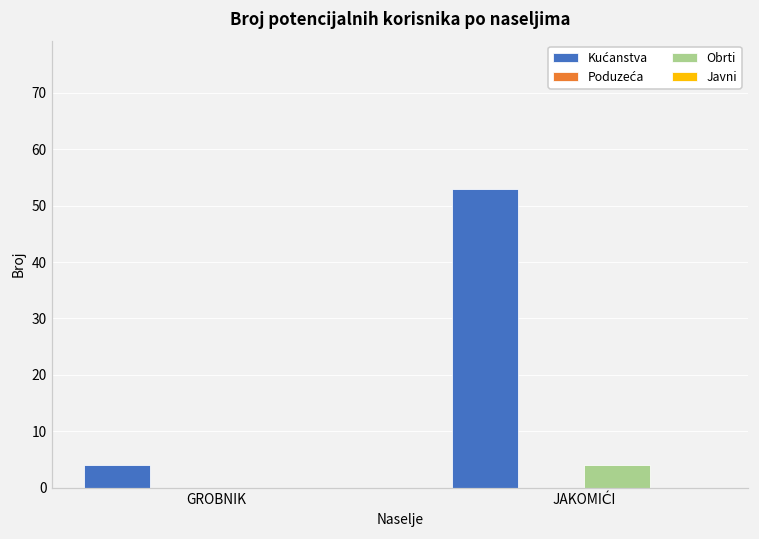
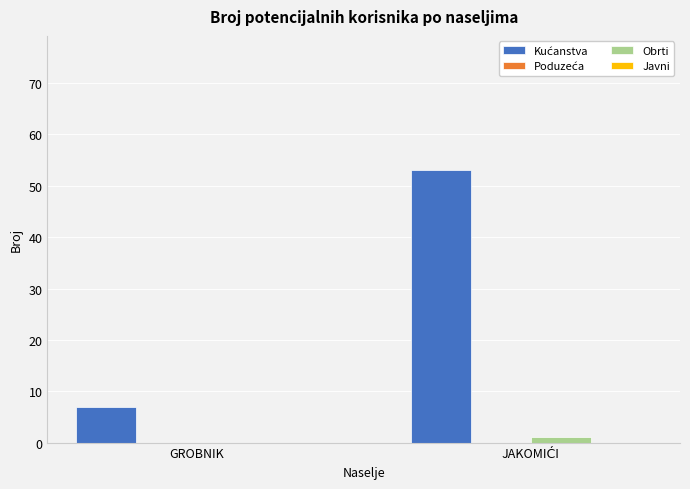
Kućanstva, GROBNIK: 4 -> 7
Obrti, JAKOMIĆI: 4 -> 1
